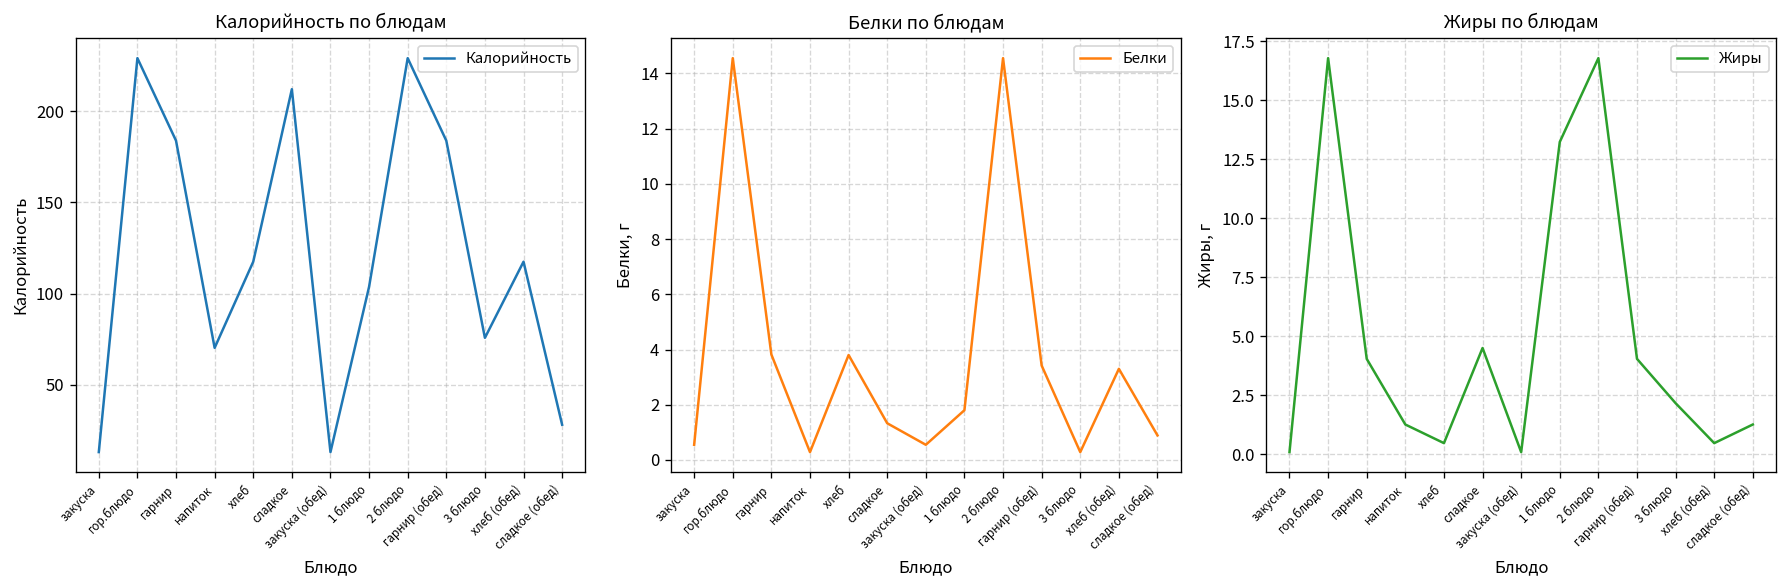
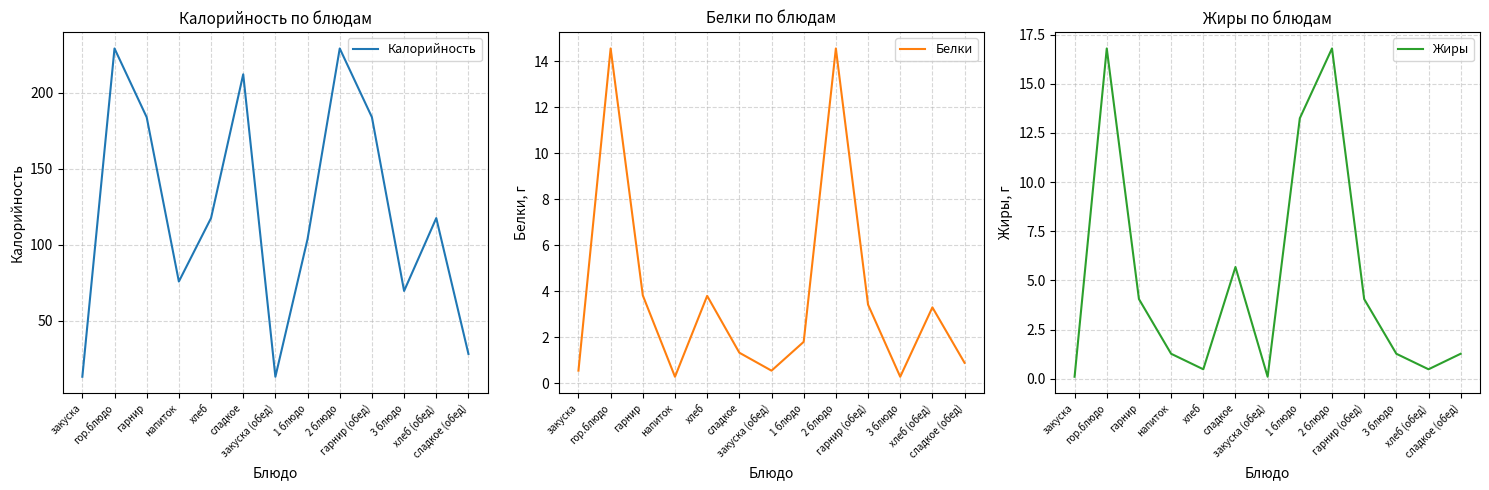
Калорийность по блюдам, напиток: 70 -> 76
Калорийность по блюдам, 3 блюдо: 76 -> 70
Жиры по блюдам, сладкое: 4.5 -> 5.7
Жиры по блюдам, 3 блюдо: 2.2 -> 1.3
